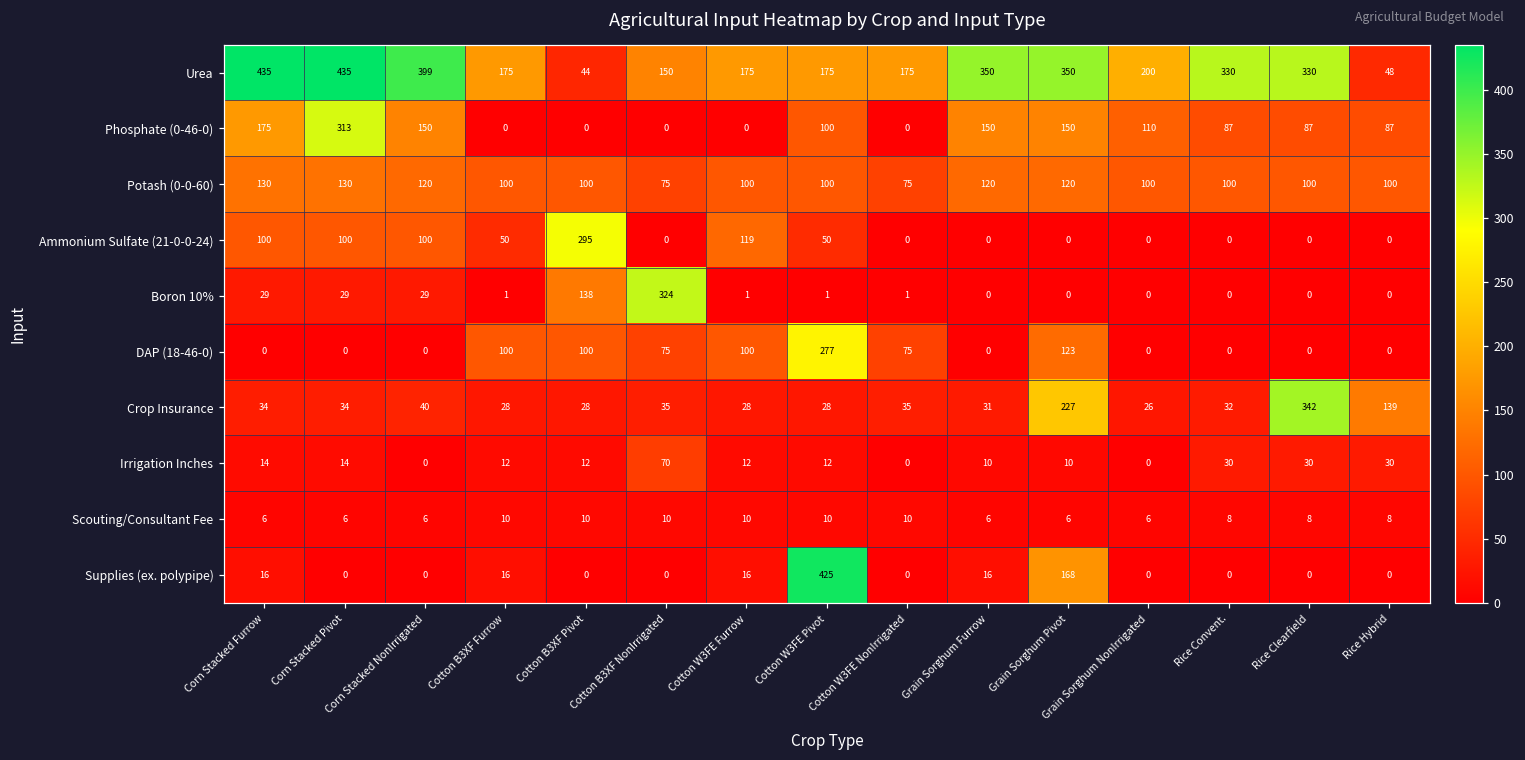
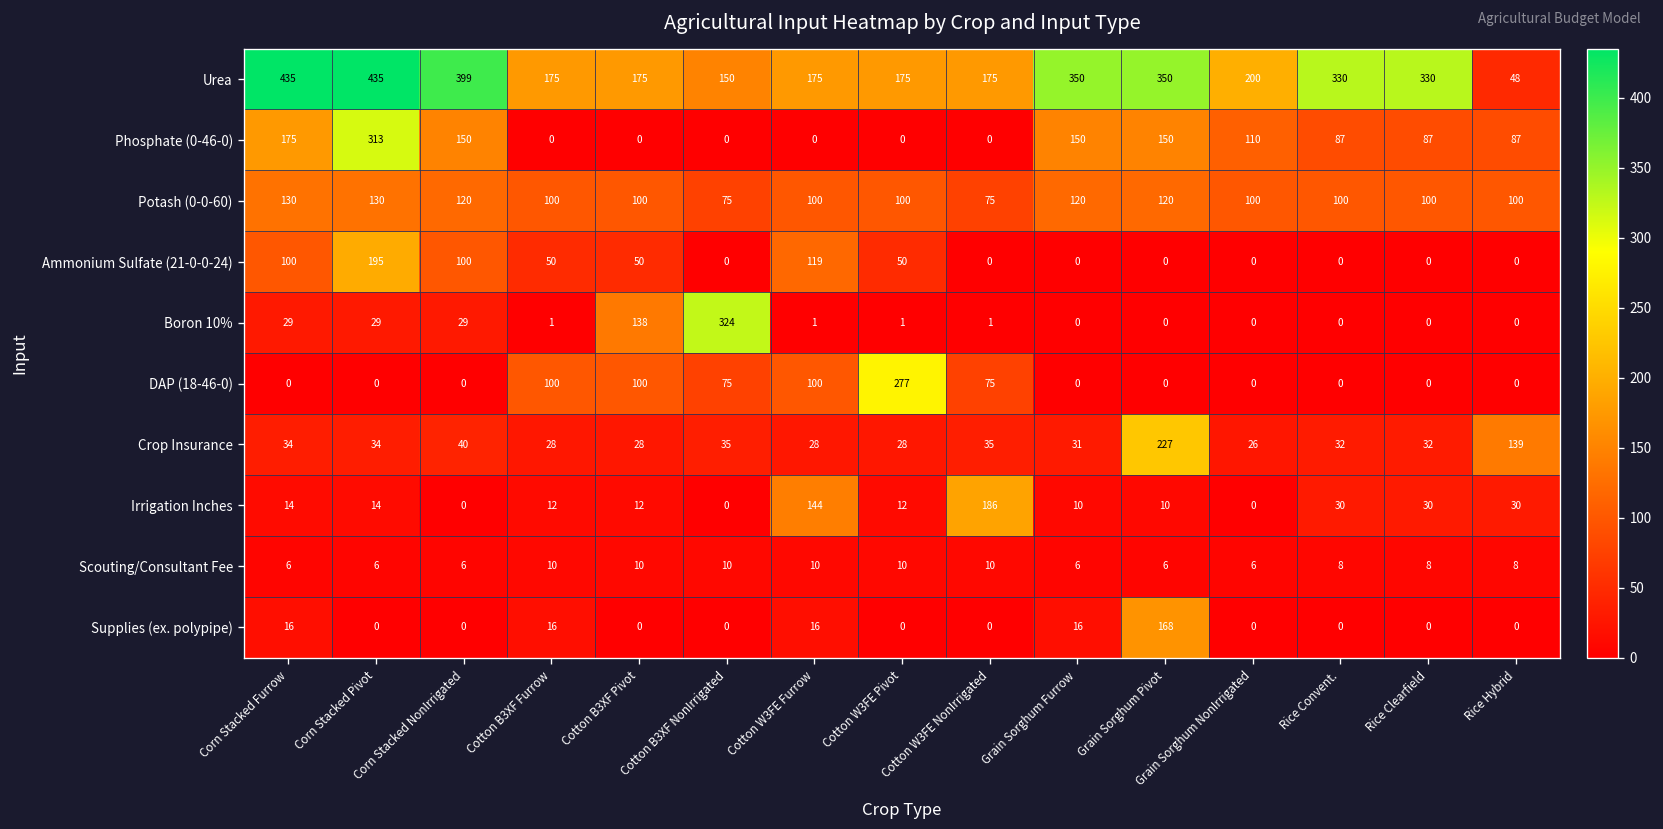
Urea, Cotton B3XF Pivot: 44 -> 175
Phosphate (0-46-0), Cotton W3FE Pivot: 100 -> 0
Ammonium Sulfate (21-0-0-24), Corn Stacked Pivot: 100 -> 195
Ammonium Sulfate (21-0-0-24), Cotton B3XF Pivot: 295 -> 50
DAP (18-46-0), Grain Sorghum Pivot: 123 -> 0
Crop Insurance, Rice Clearfield: 342 -> 32
Irrigation Inches, Cotton B3XF NonIrrigated: 70 -> 0
Irrigation Inches, Cotton W3FE Furrow: 12 -> 144
Irrigation Inches, Cotton W3FE NonIrrigated: 0 -> 186
Supplies (ex. polypipe), Cotton W3FE Pivot: 425 -> 0
